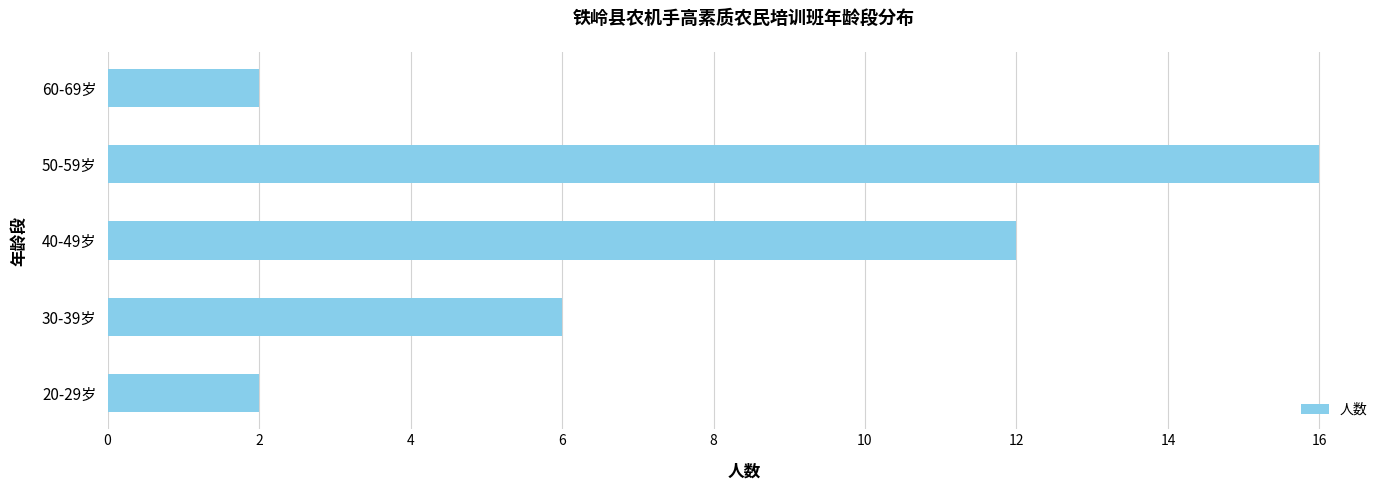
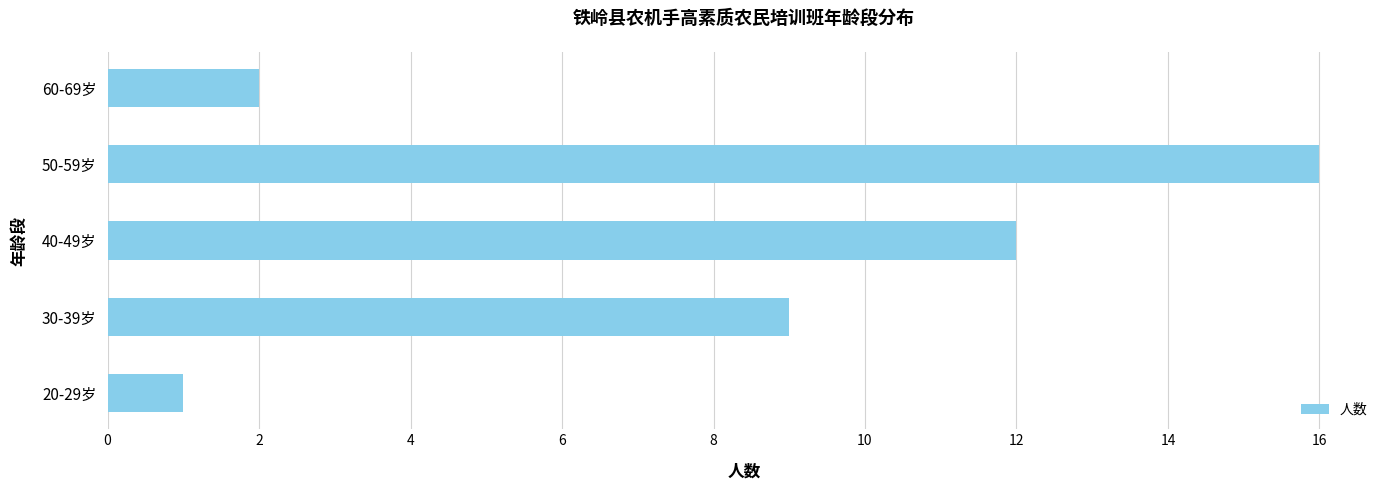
30-39岁: 6 -> 9
20-29岁: 2 -> 1
